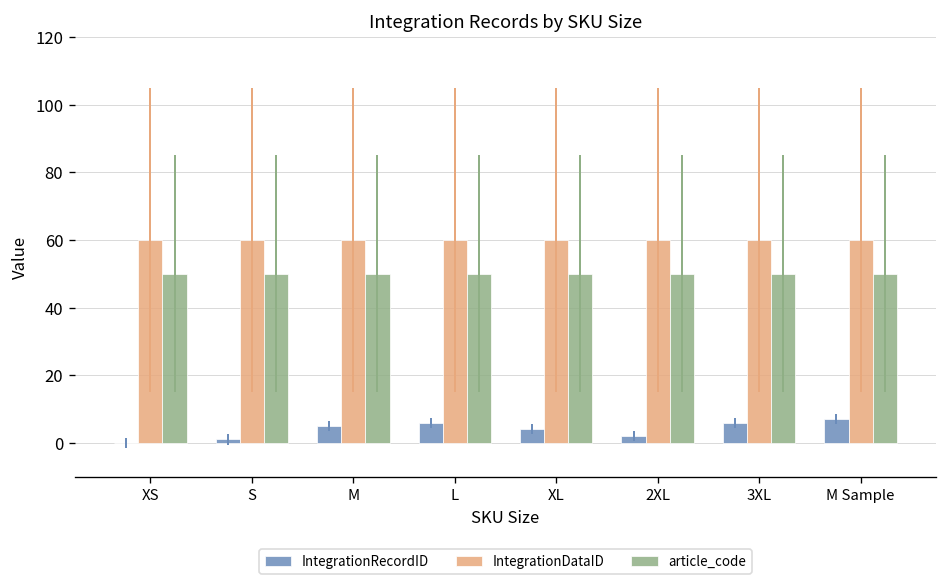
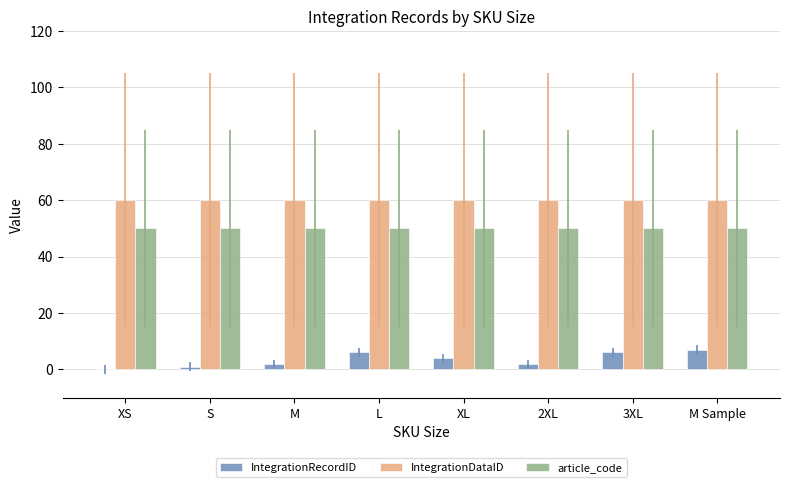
IntegrationRecordID, M: 5 -> 2
